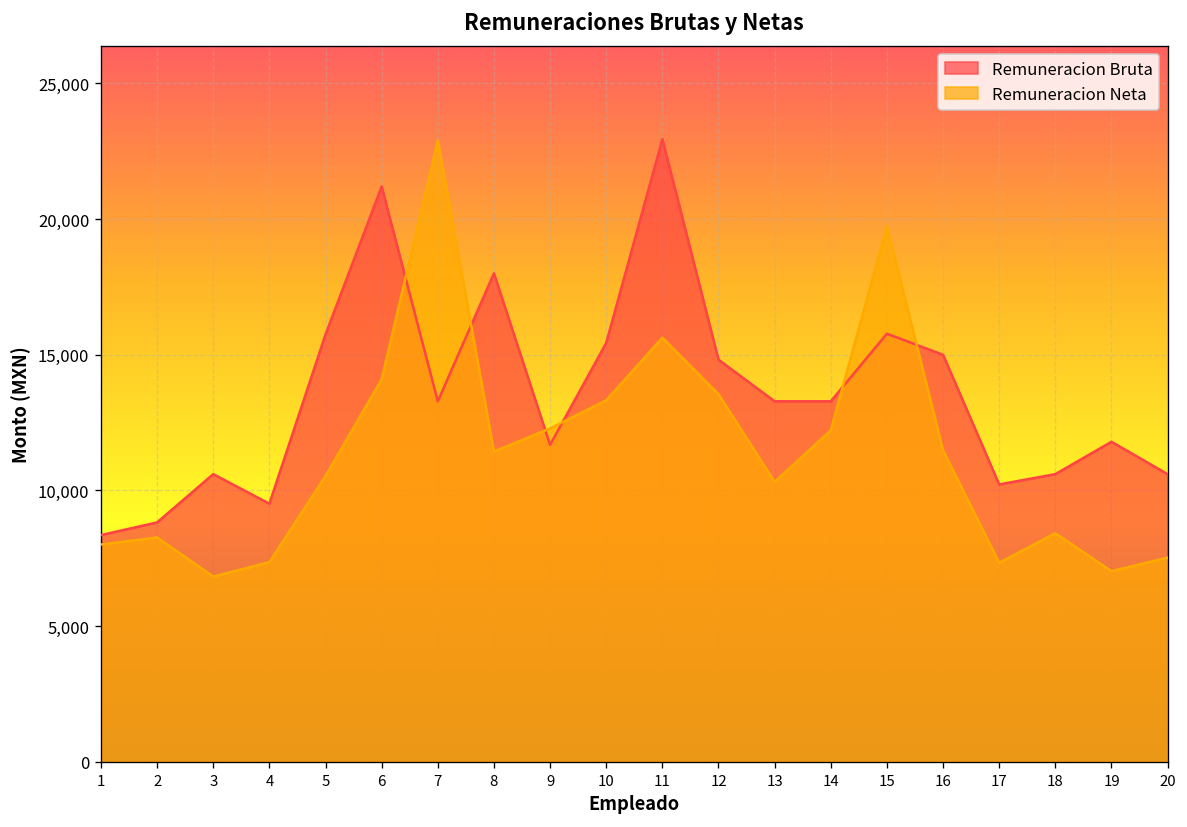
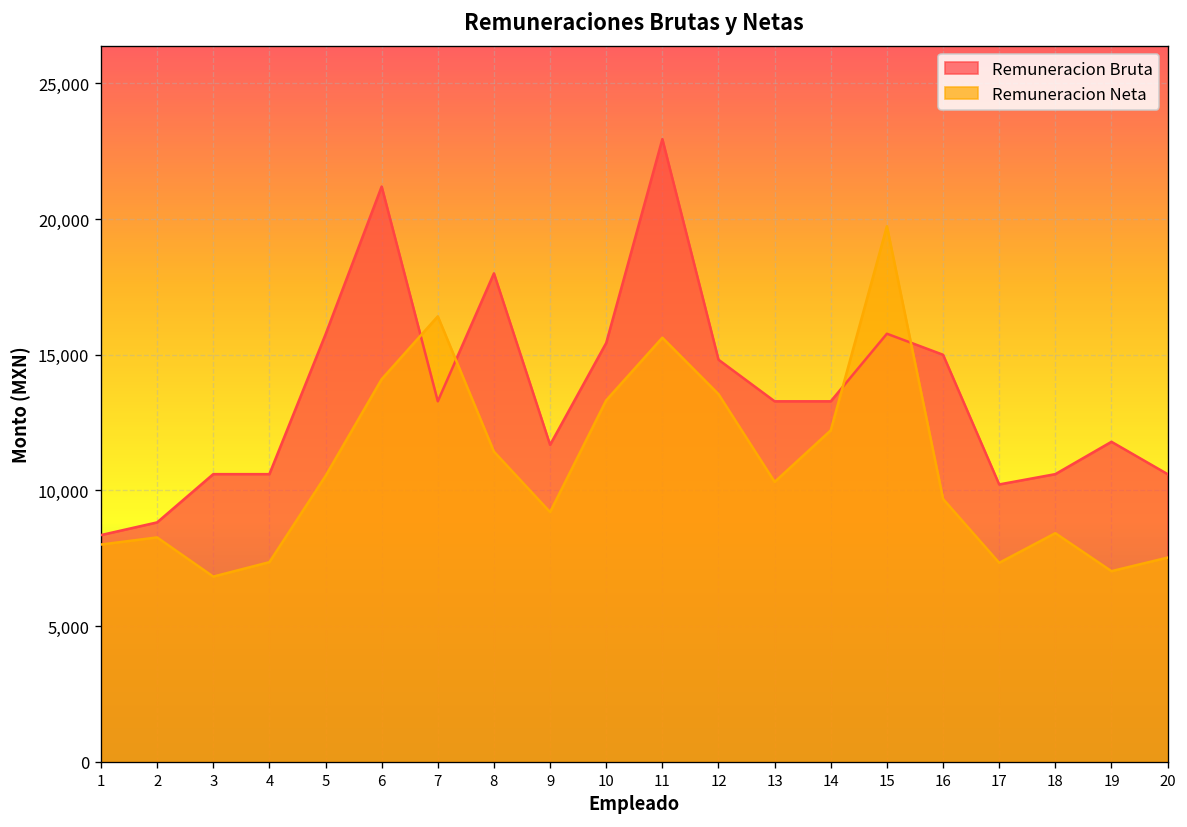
Remuneracion Bruta, 4: 9,500 -> 10,600
Remuneracion Neta, 7: 22,900 -> 16,400
Remuneracion Neta, 9: 12,300 -> 9,200
Remuneracion Neta, 16: 11,500 -> 9,700
